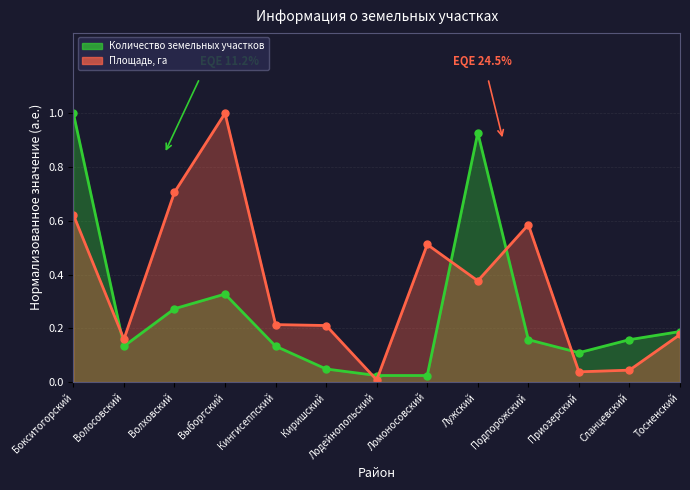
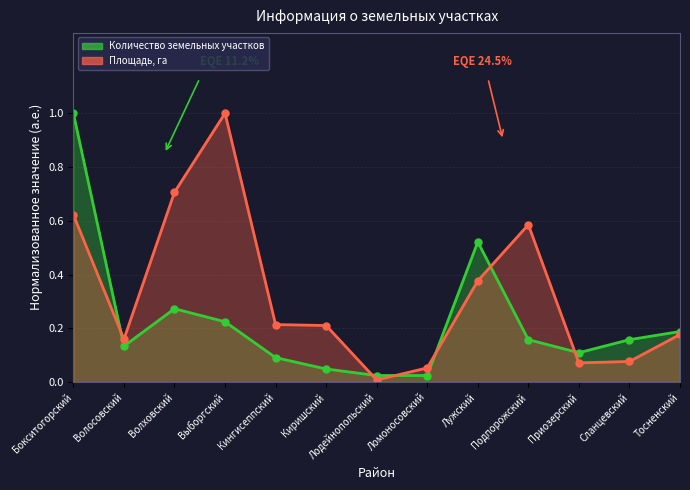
Количество земельных участков, Выборгский: 0.33 -> 0.22
Количество земельных участков, Кингисеппский: 0.13 -> 0.09
Площадь, га, Ломоносовский: 0.51 -> 0.05
Количество земельных участков, Лужский: 0.93 -> 0.52
Площадь, га, Приозерский: 0.04 -> 0.07
Площадь, га, Сланцевский: 0.04 -> 0.08
